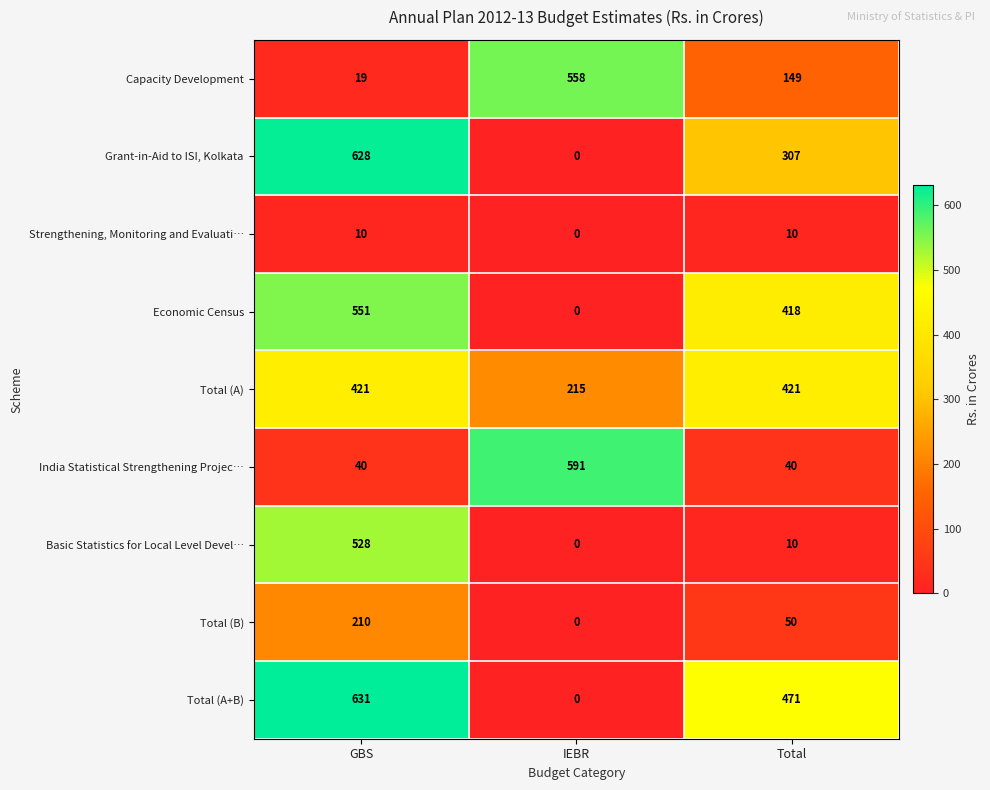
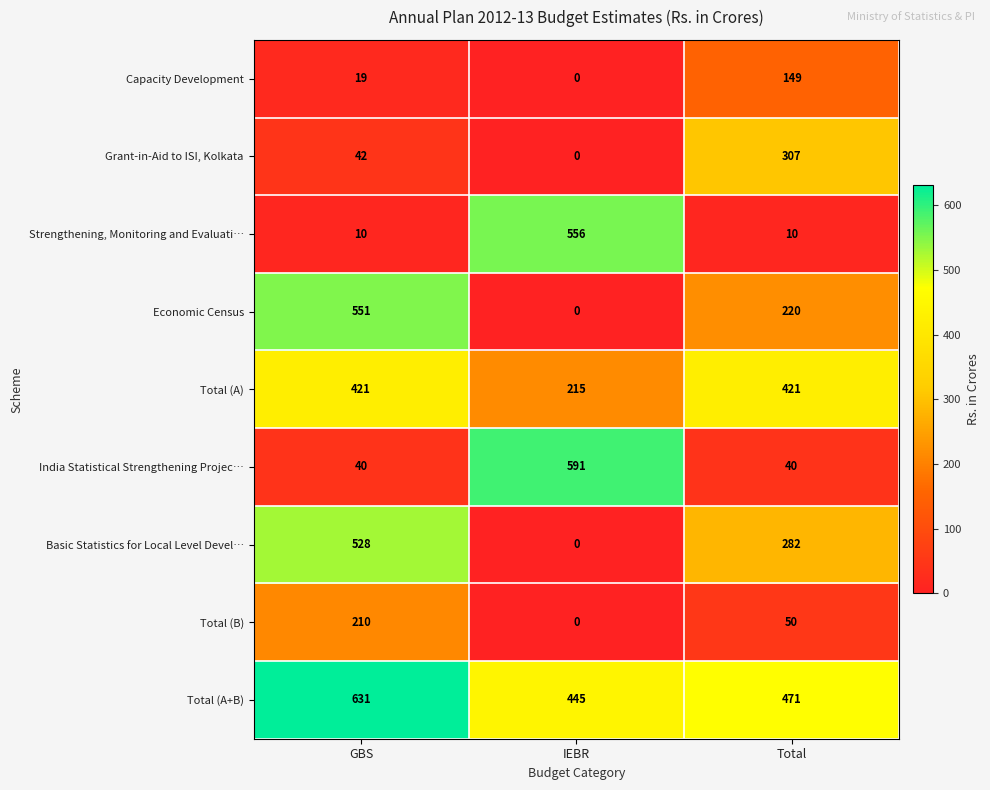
Capacity Development, IEBR: 558 -> 0
Grant-in-Aid to ISI, Kolkata, GBS: 628 -> 42
Strengthening, Monitoring and Evaluati…, IEBR: 0 -> 556
Economic Census, Total: 418 -> 220
Basic Statistics for Local Level Devel…, Total: 10 -> 282
Total (A+B), IEBR: 0 -> 445
